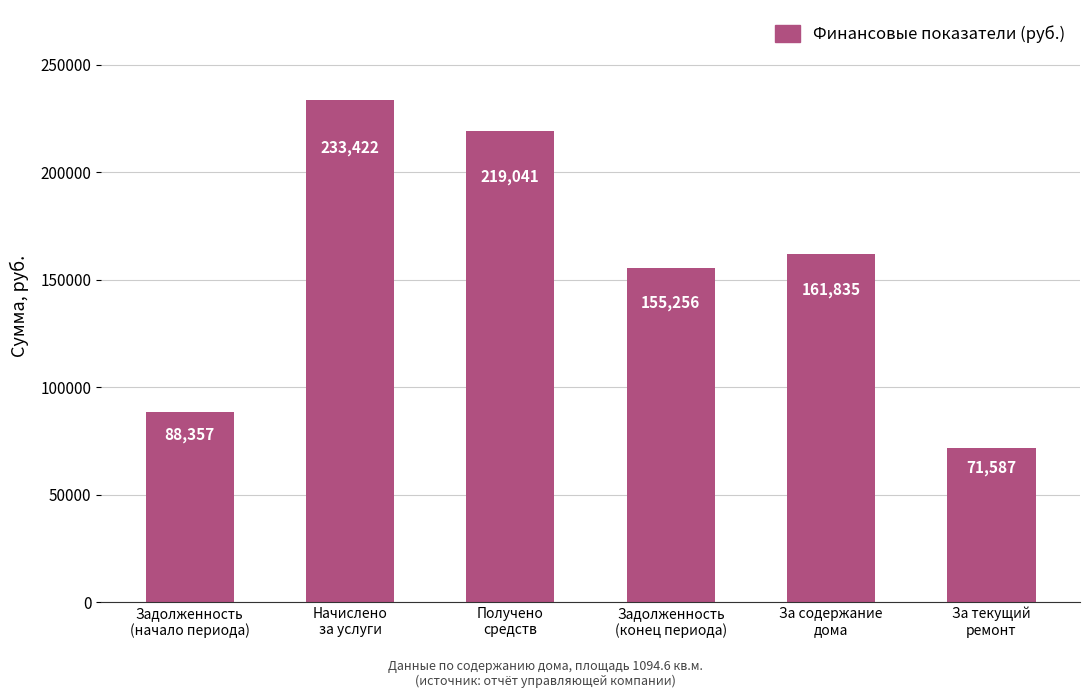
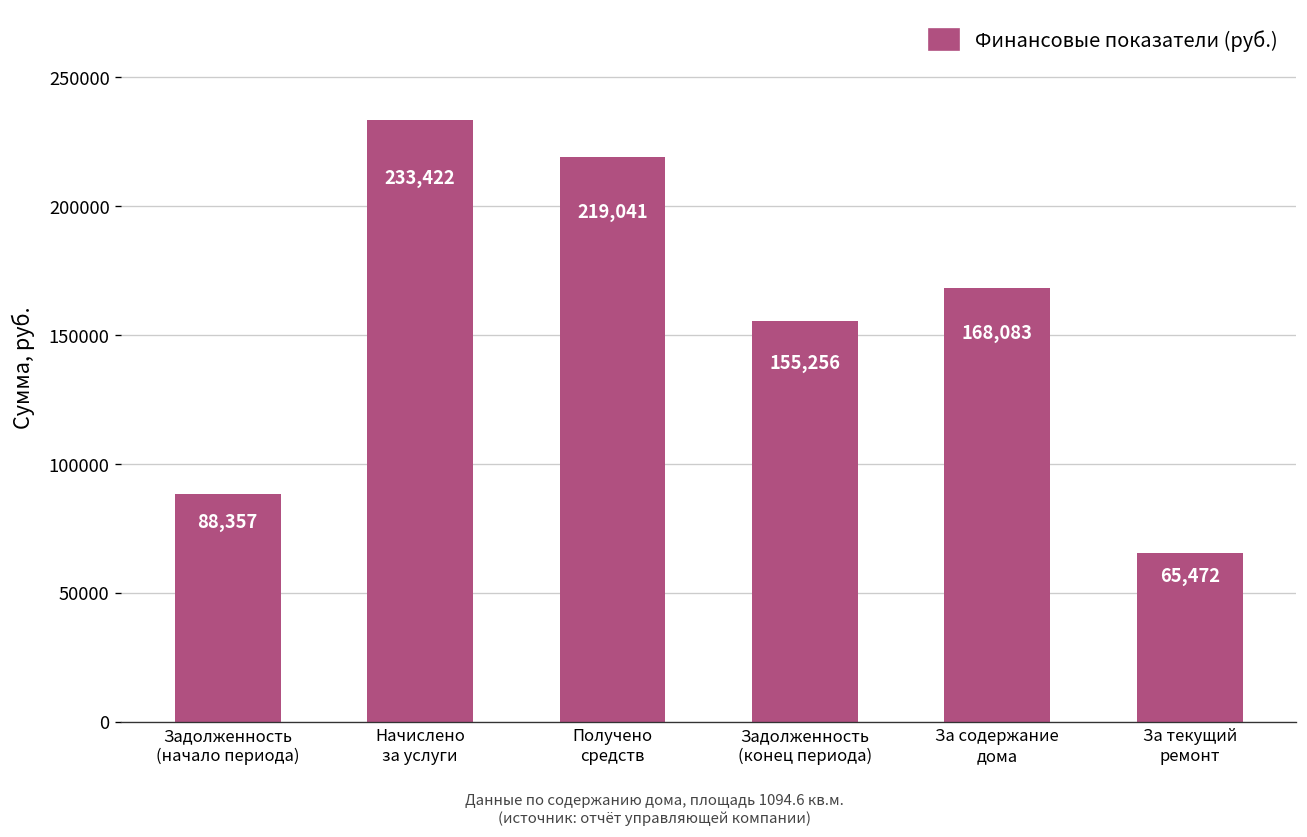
За содержание дома: 161,835 -> 168,083
За текущий ремонт: 71,587 -> 65,472
